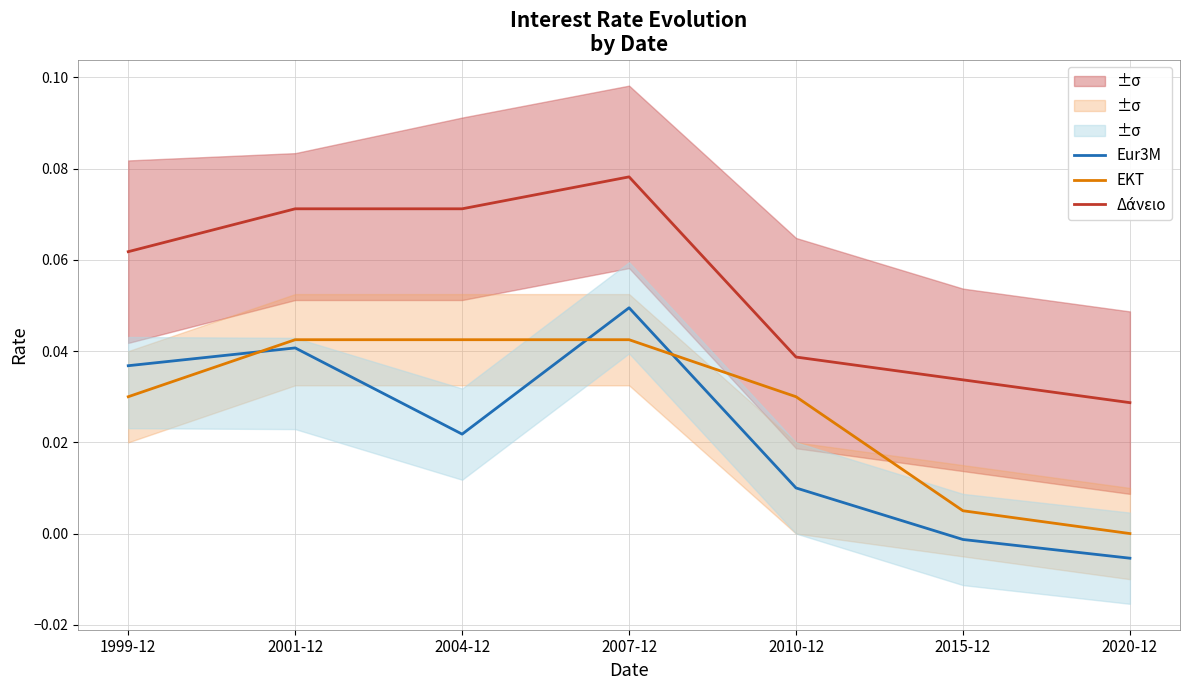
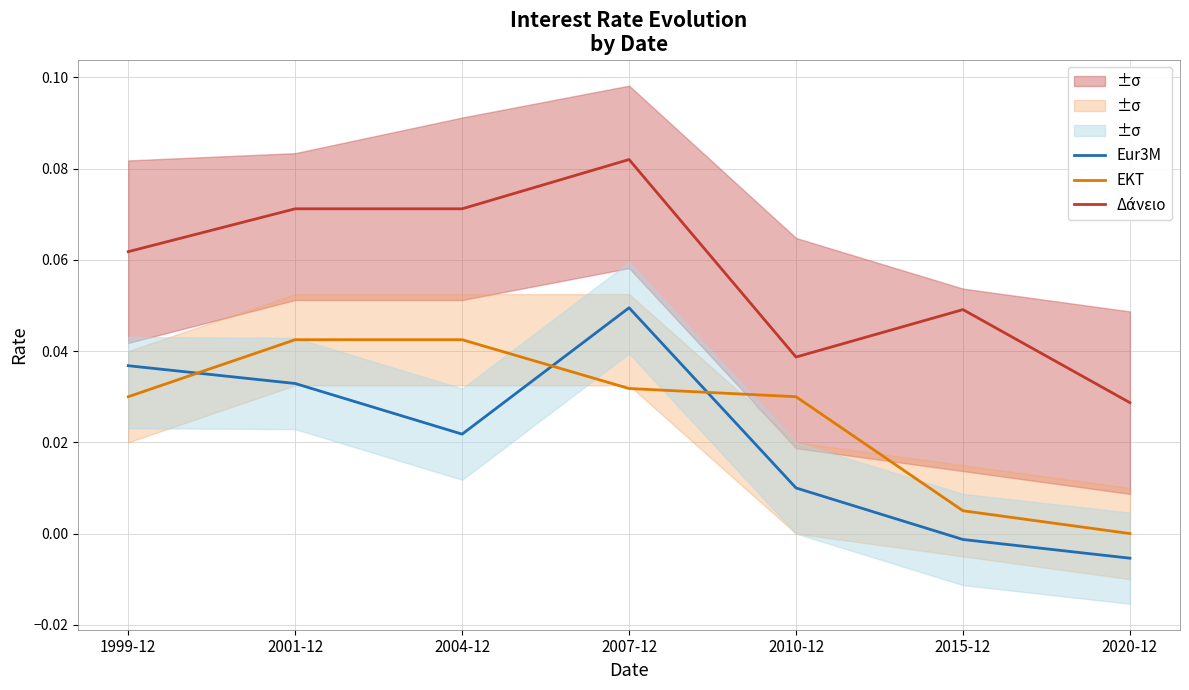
Eur3M, 2001-12: 0.041 -> 0.033
EKT, 2007-12: 0.043 -> 0.032
Δάνειο, 2007-12: 0.078 -> 0.082
Δάνειο, 2015-12: 0.034 -> 0.049
